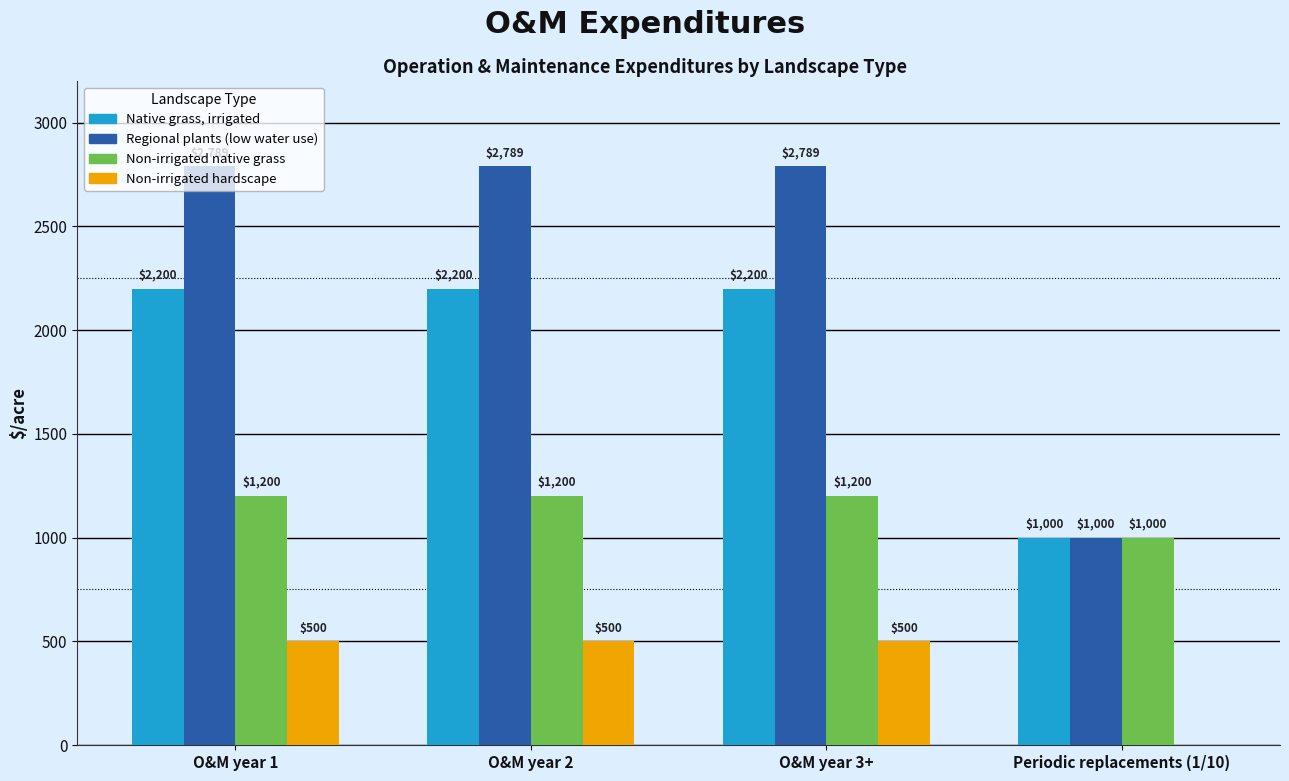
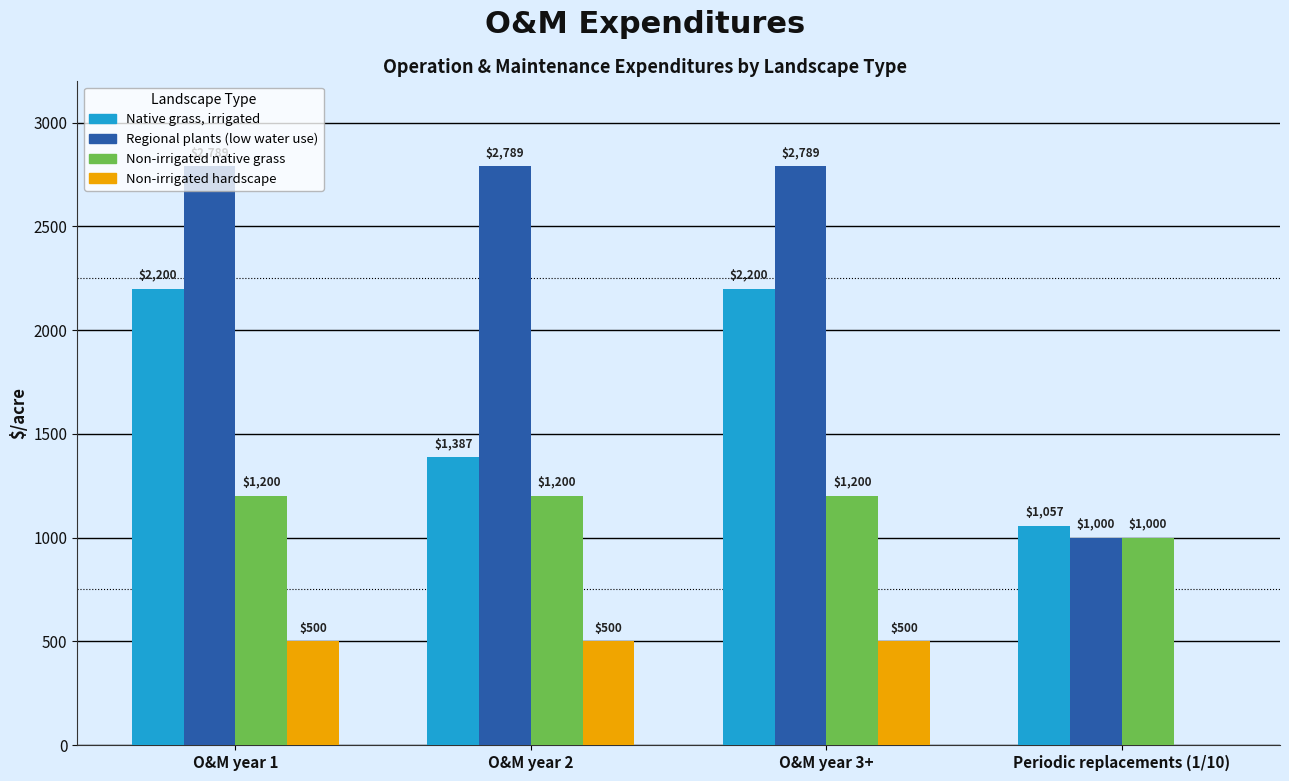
Native grass, irrigated, O&M year 2: $2,200 -> $1,387
Native grass, irrigated, Periodic replacements (1/10): $1,000 -> $1,057
